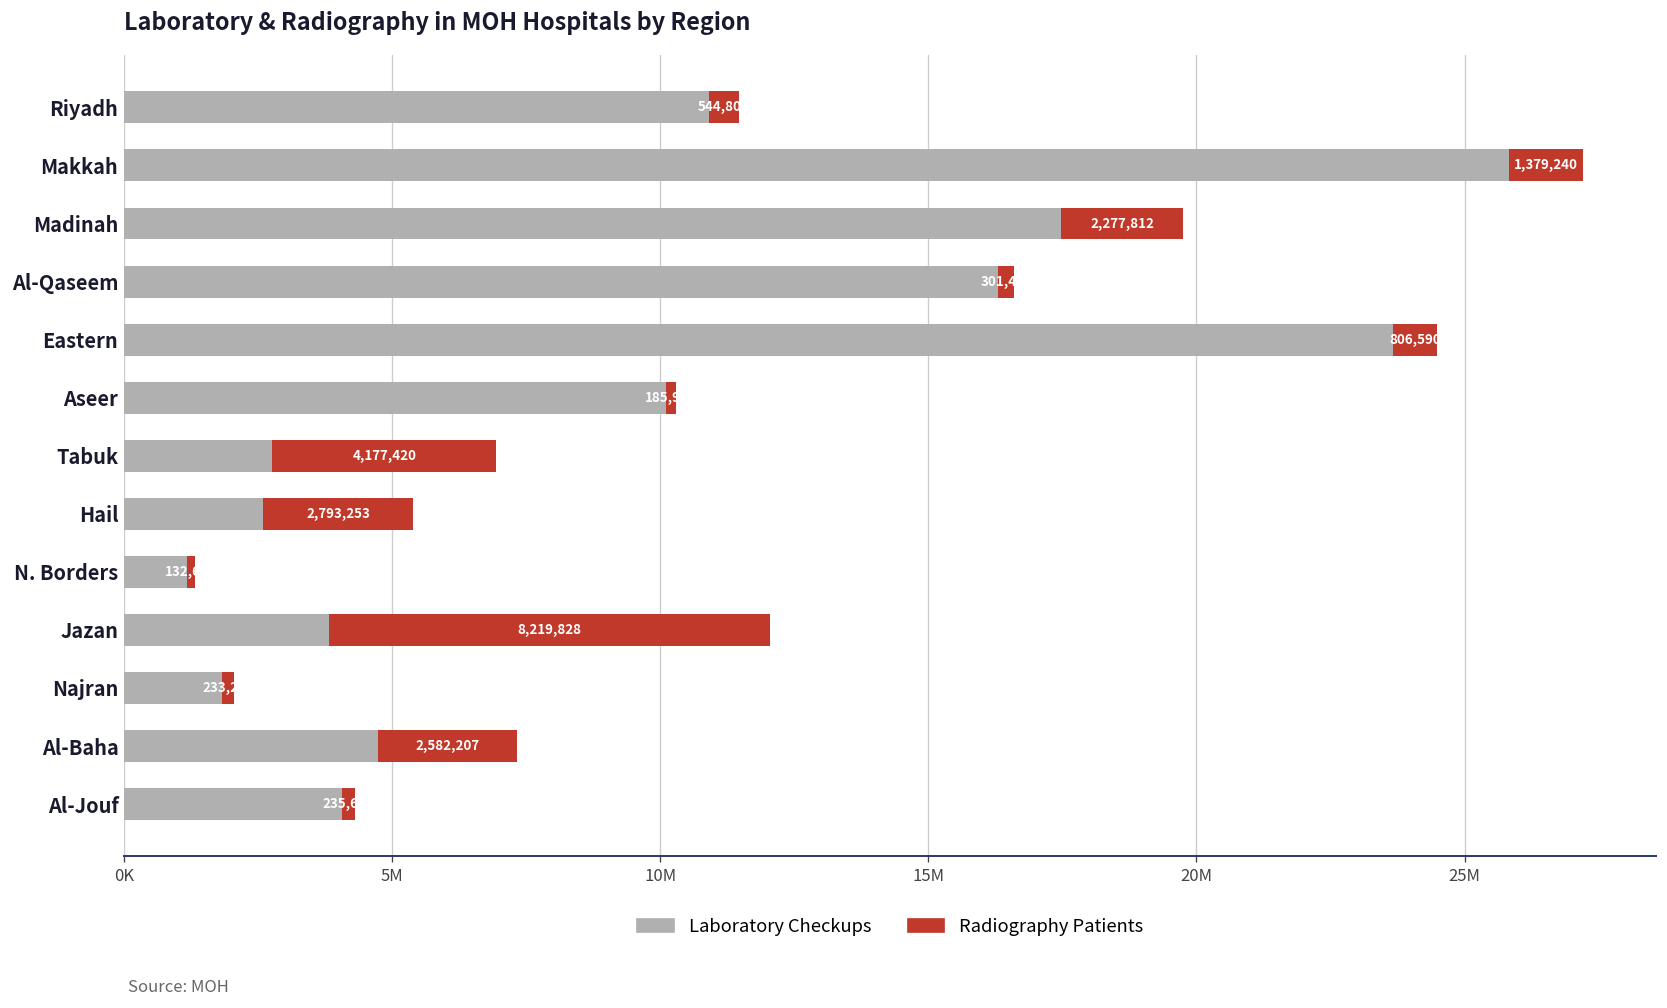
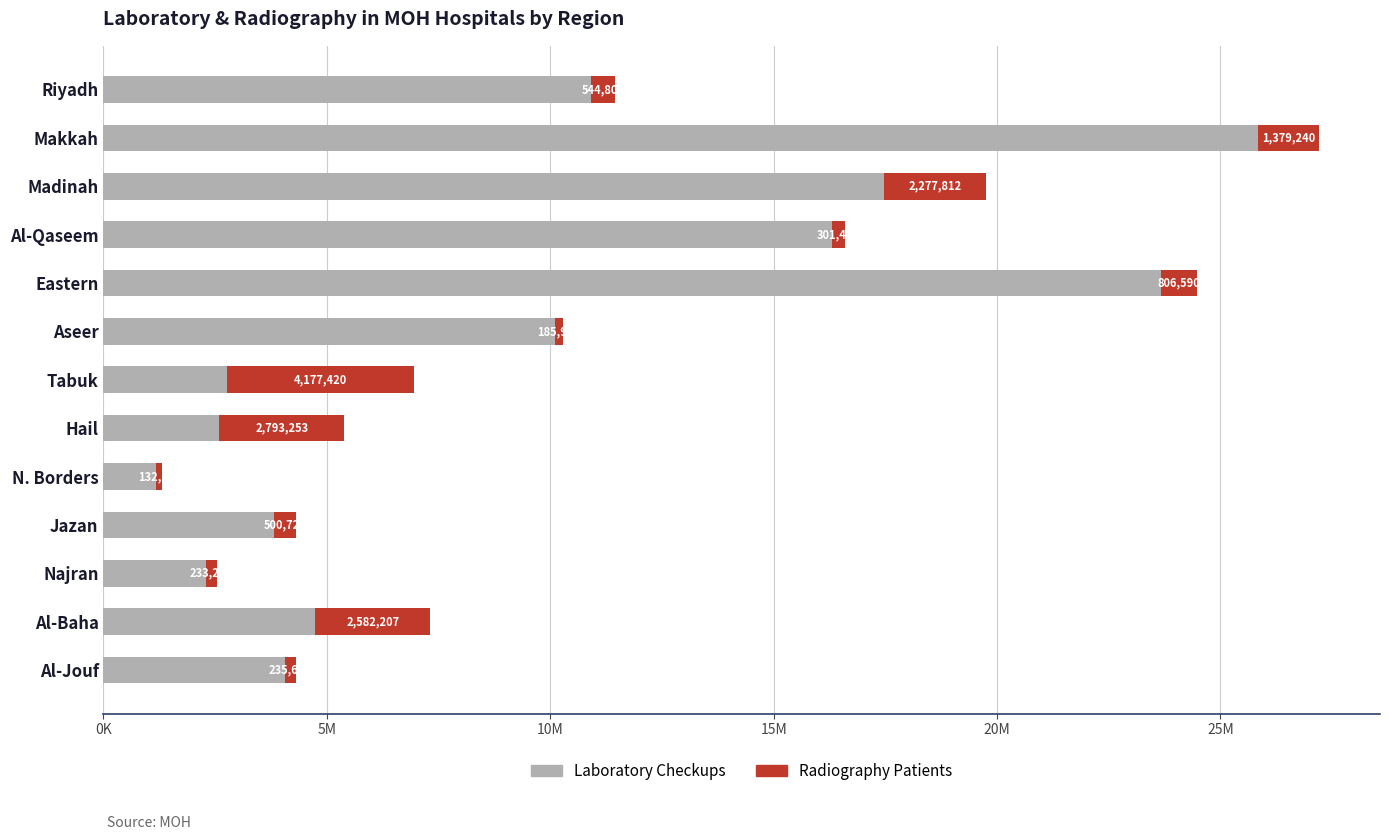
Radiography Patients, Jazan: 8,219,828 -> 500,721
Laboratory Checkups, Najran: 1800000 -> 2300000
